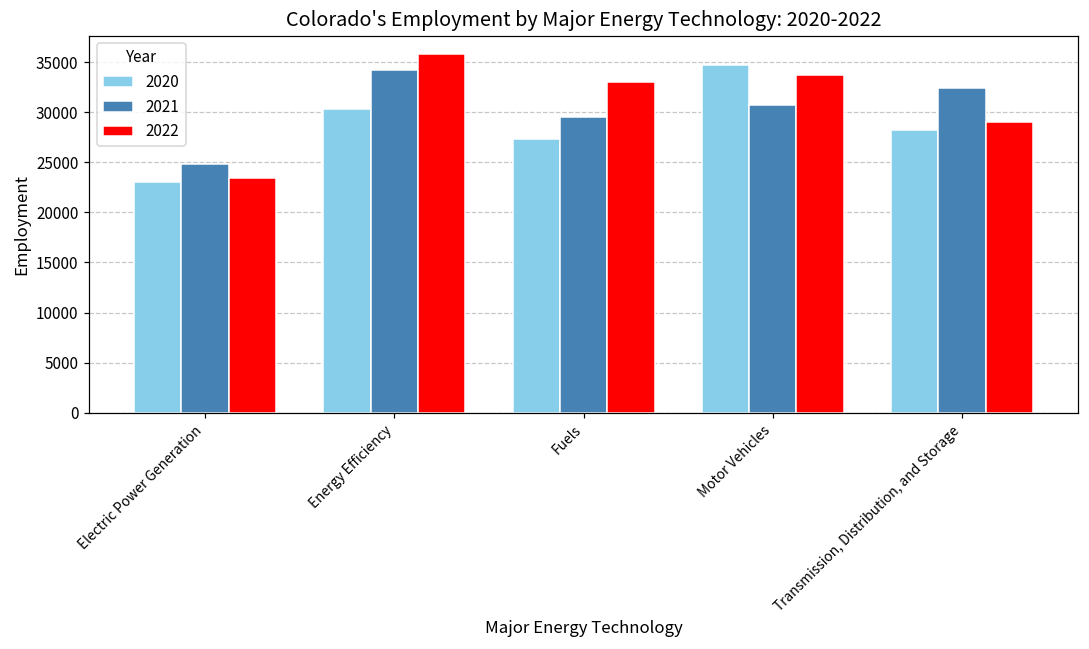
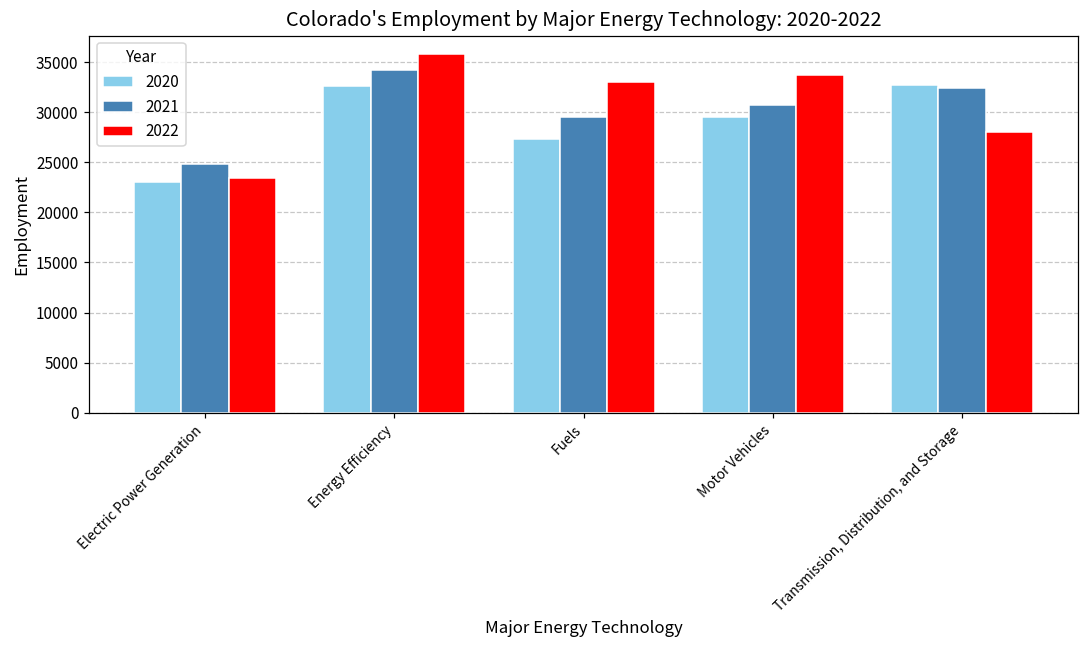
2020, Energy Efficiency: 30000 -> 33000
2020, Motor Vehicles: 35000 -> 30000
2020, Transmission, Distribution, and Storage: 28000 -> 33000
2022, Transmission, Distribution, and Storage: 29000 -> 28000
